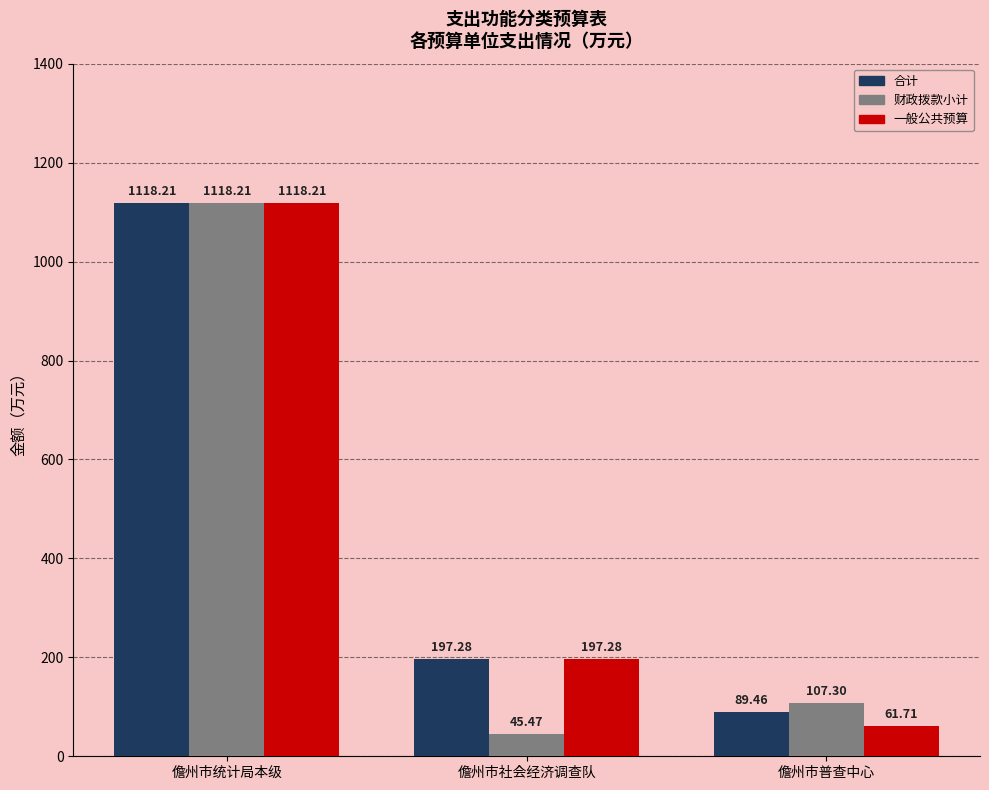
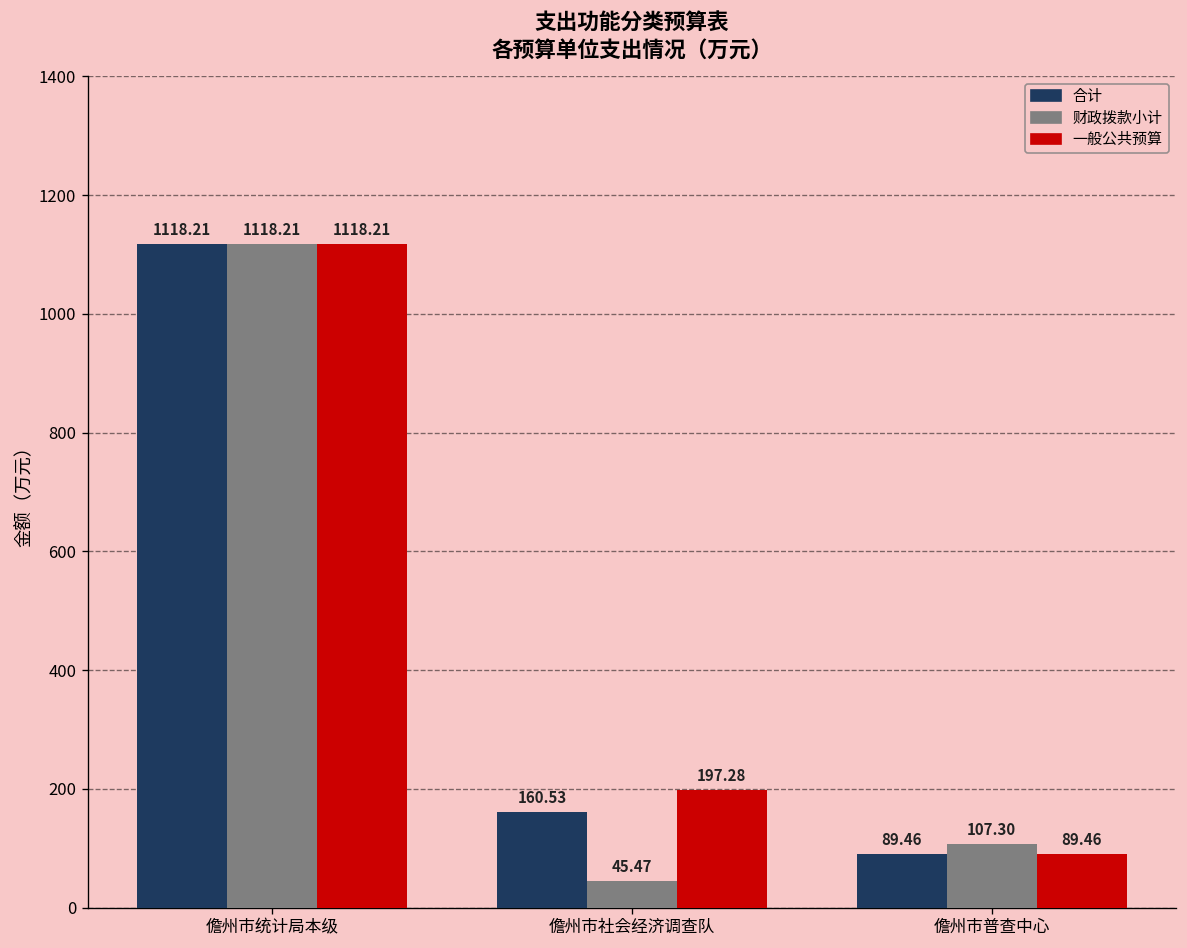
合计, 儋州市社会经济调查队: 197.28 -> 160.53
一般公共预算, 儋州市普查中心: 61.71 -> 89.46
